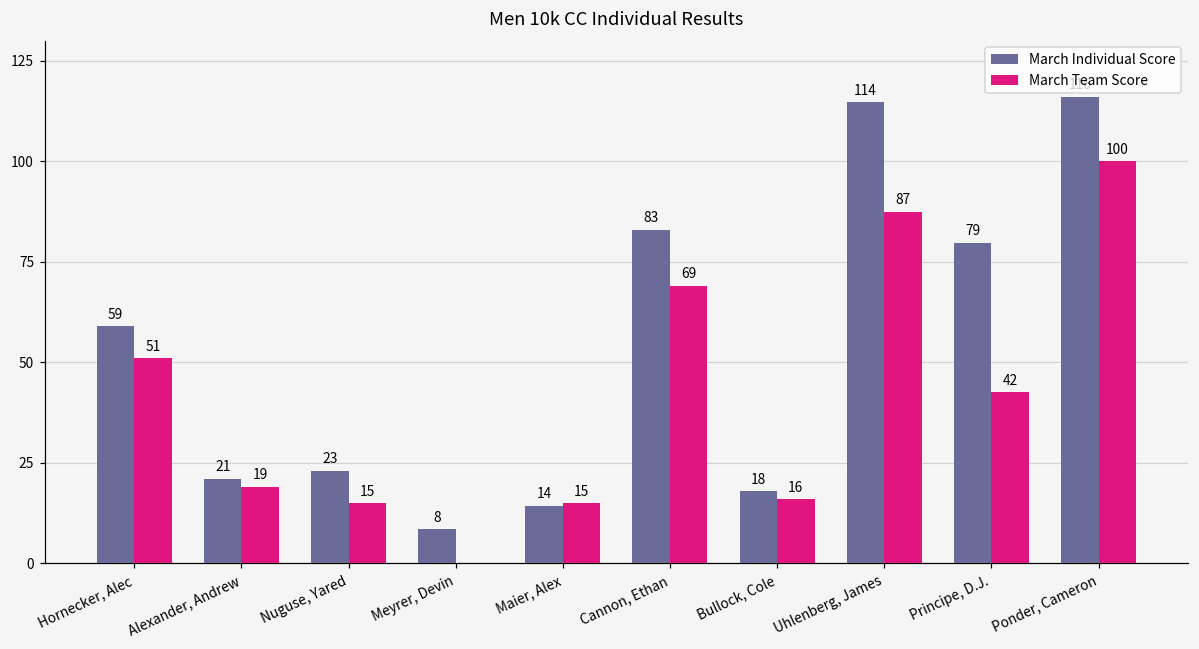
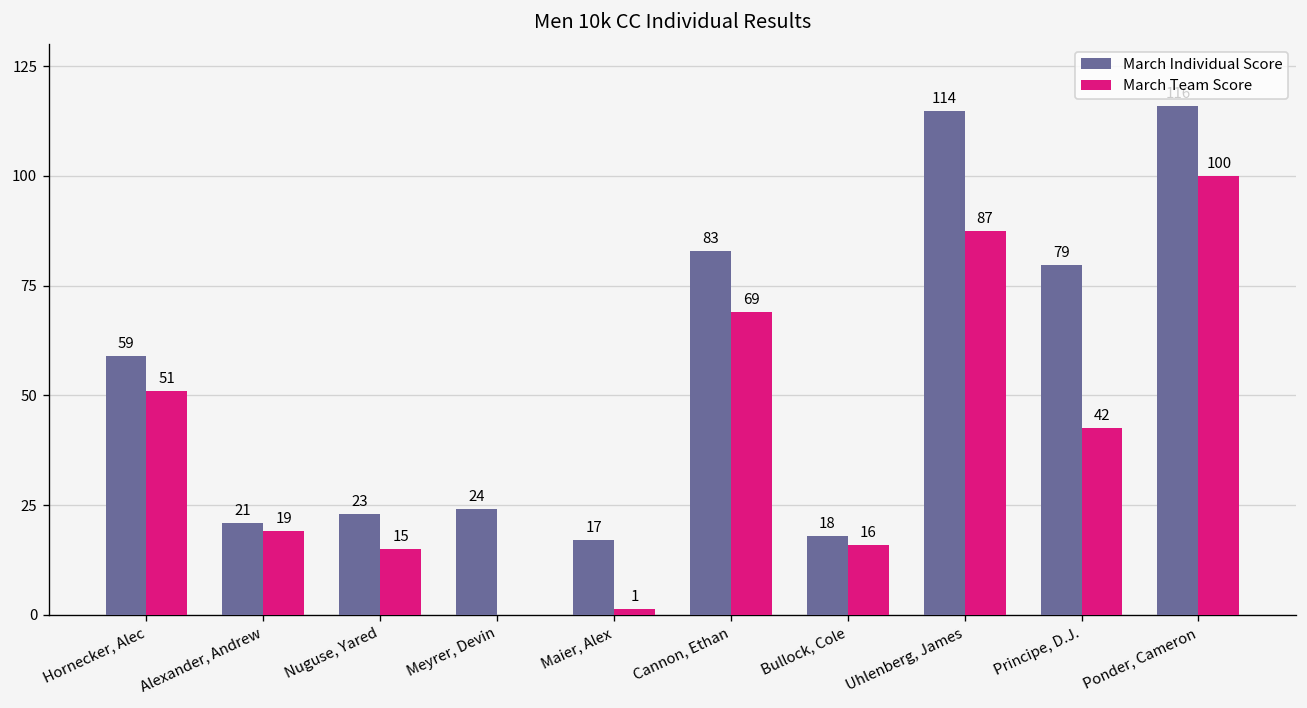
March Individual Score, Meyrer, Devin: 8 -> 24
March Individual Score, Maier, Alex: 14 -> 17
March Team Score, Maier, Alex: 15 -> 1
